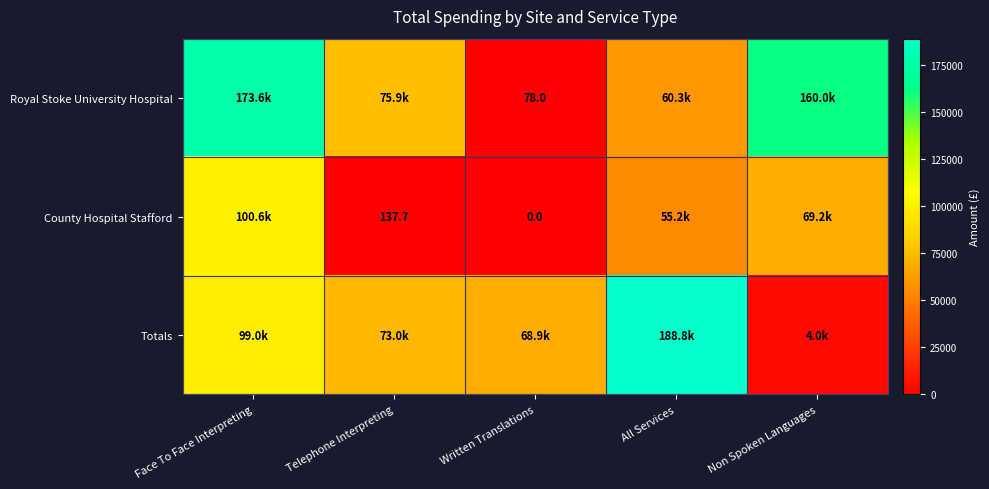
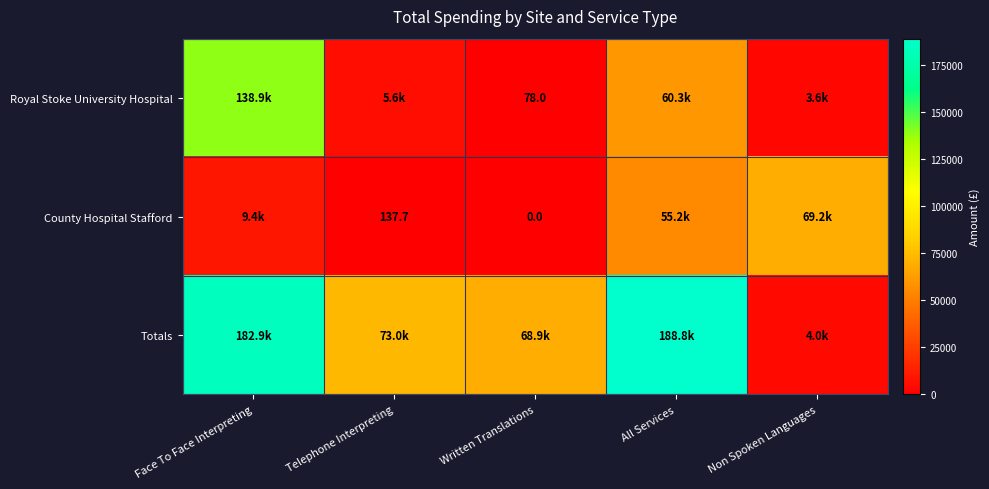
Royal Stoke University Hospital, Face To Face Interpreting: 173.6k -> 138.9k
Royal Stoke University Hospital, Telephone Interpreting: 75.9k -> 5.6k
Royal Stoke University Hospital, Non Spoken Languages: 160.0k -> 3.6k
County Hospital Stafford, Face To Face Interpreting: 100.6k -> 9.4k
Totals, Face To Face Interpreting: 99.0k -> 182.9k
